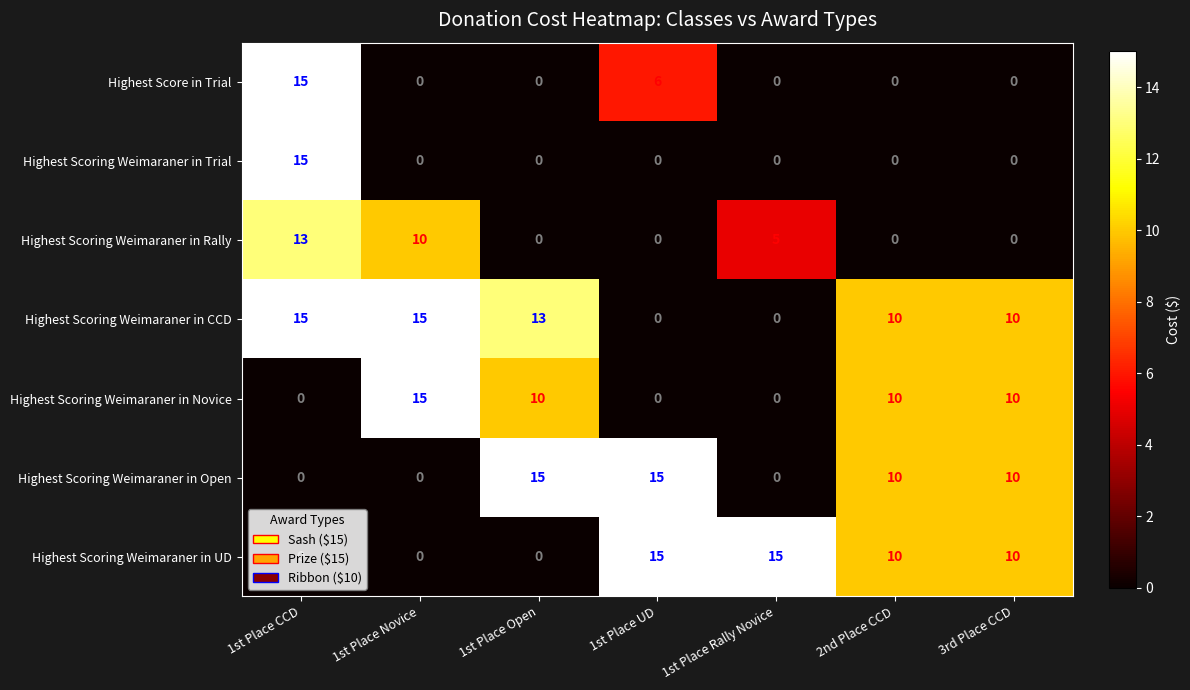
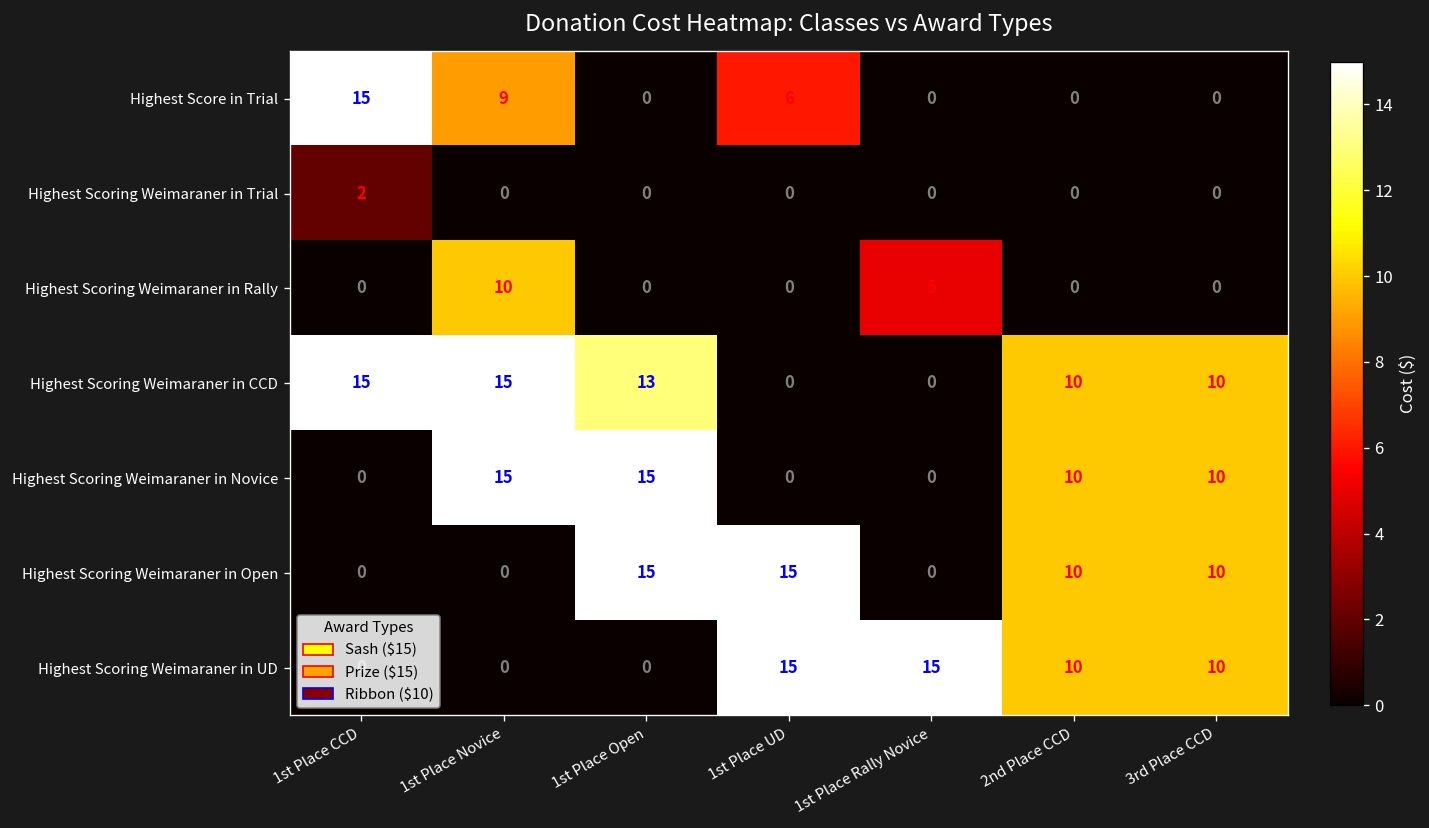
Highest Score in Trial, 1st Place Novice: 0 -> 9
Highest Scoring Weimaraner in Trial, 1st Place CCD: 15 -> 2
Highest Scoring Weimaraner in Rally, 1st Place CCD: 13 -> 0
Highest Scoring Weimaraner in Novice, 1st Place Open: 10 -> 15
